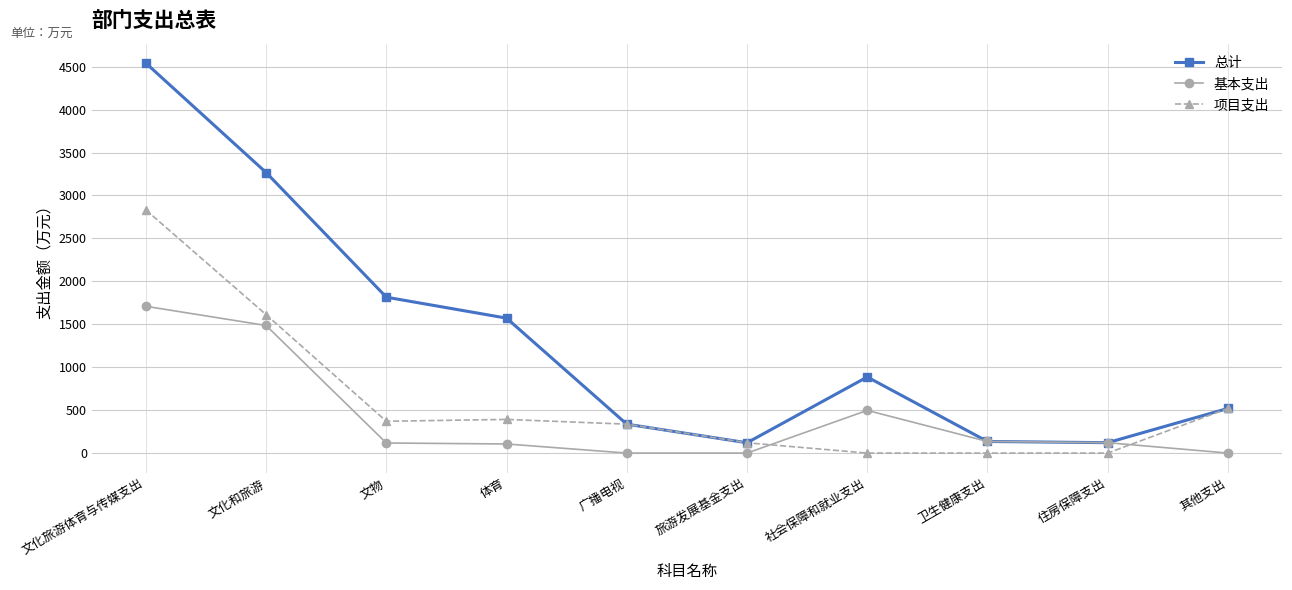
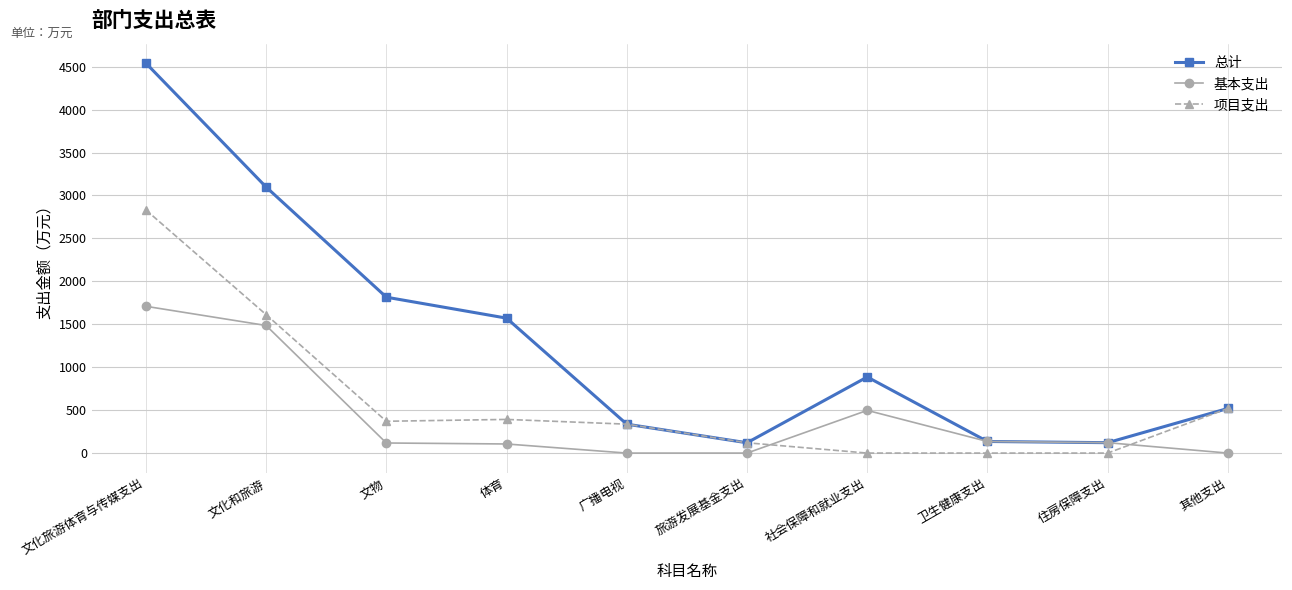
总计, 文化和旅游: 3300 -> 3100
